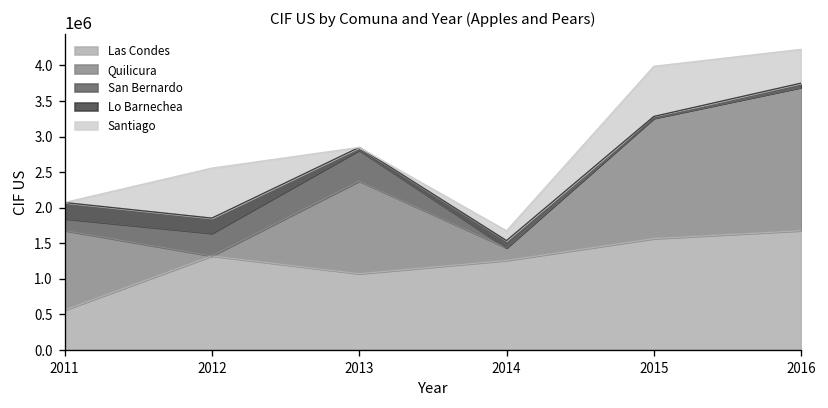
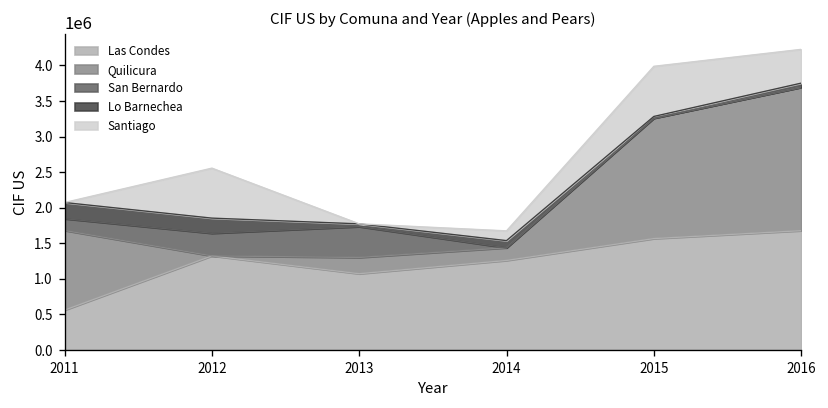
Quilicura, 2013: 1300000 -> 200000
